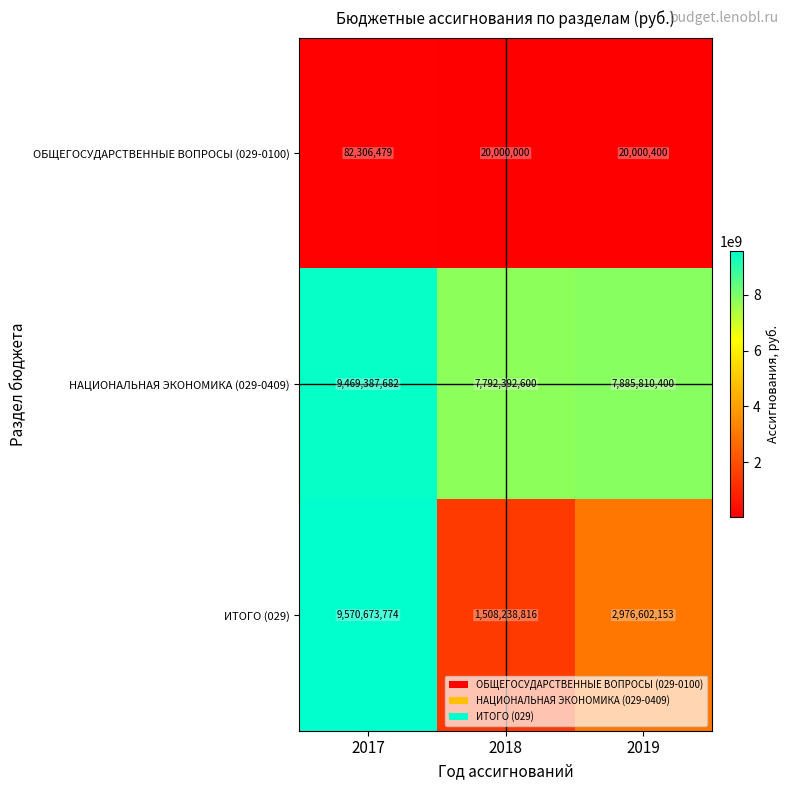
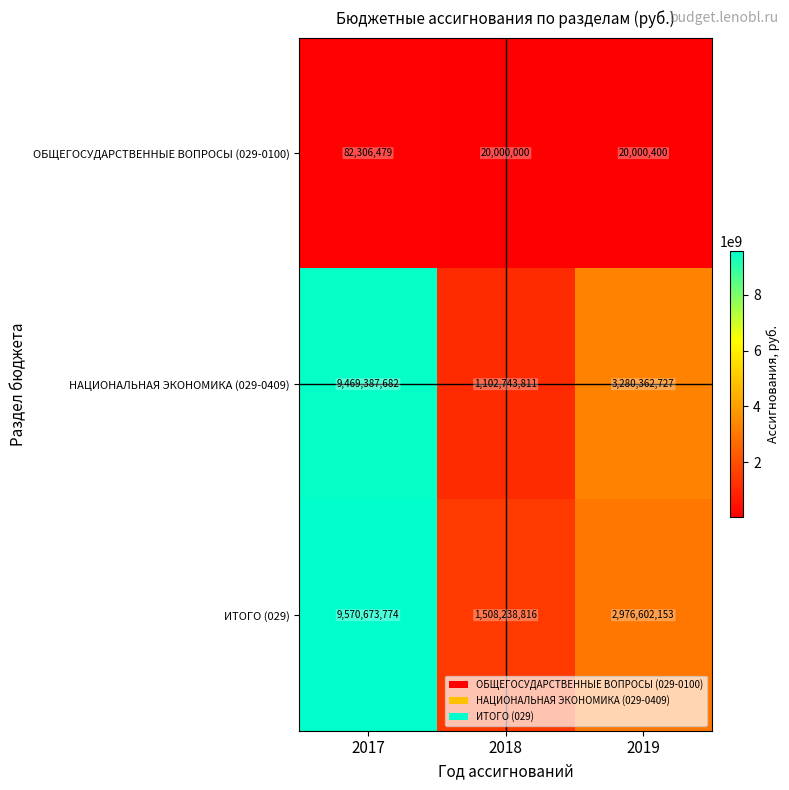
НАЦИОНАЛЬНАЯ ЭКОНОМИКА (029-0409), 2018: 7,792,392,600 -> 1,102,743,811
НАЦИОНАЛЬНАЯ ЭКОНОМИКА (029-0409), 2019: 7,885,810,400 -> 3,280,362,727
